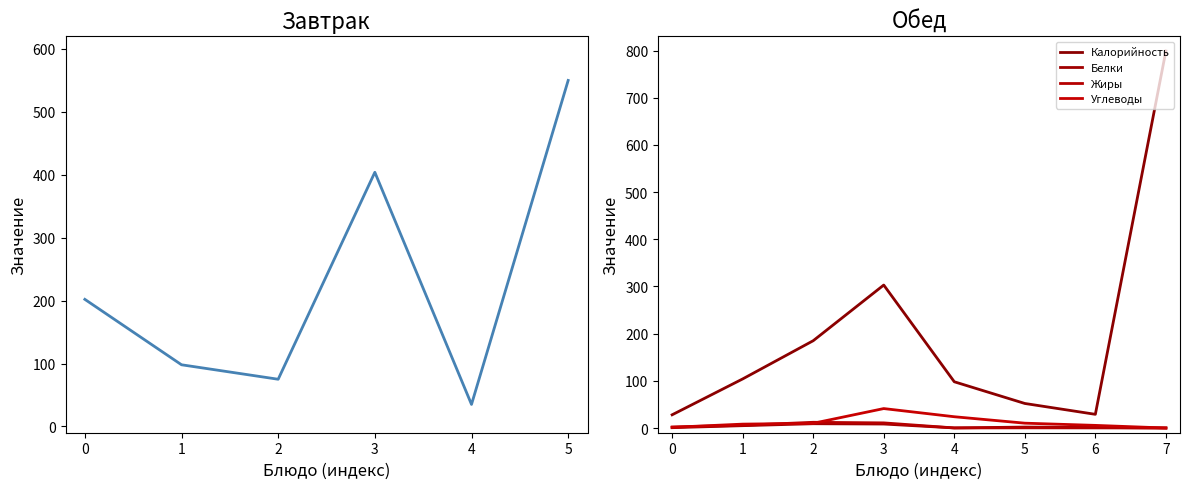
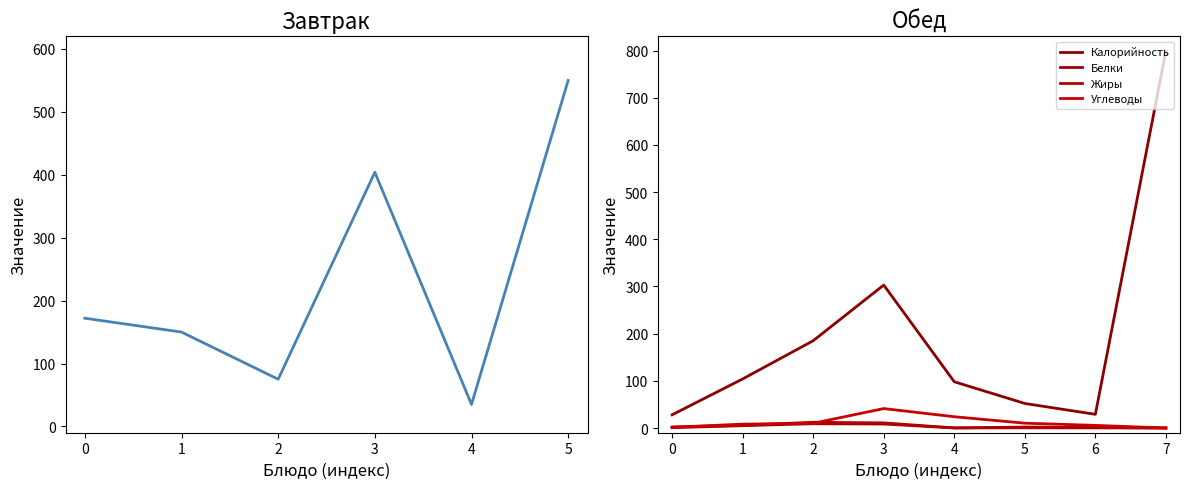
Завтрак, 0: 200 -> 170
Завтрак, 1: 100 -> 150
